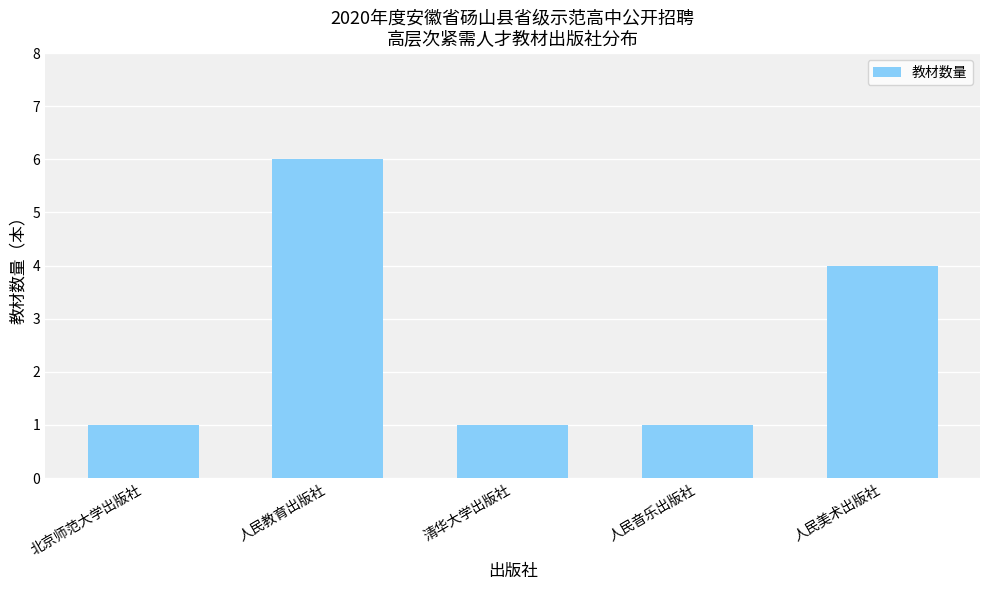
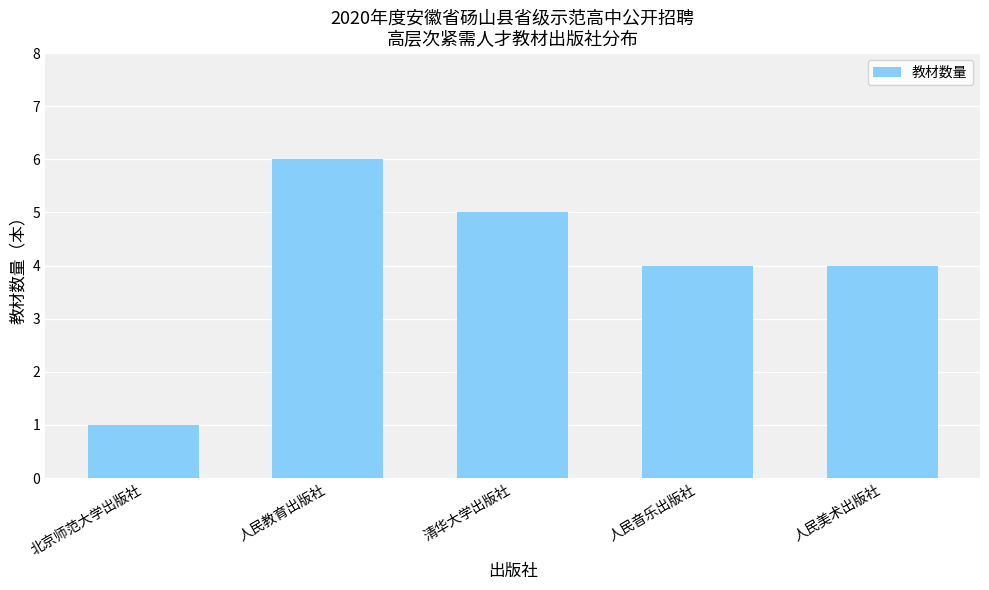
清华大学出版社: 1 -> 5
人民音乐出版社: 1 -> 4
